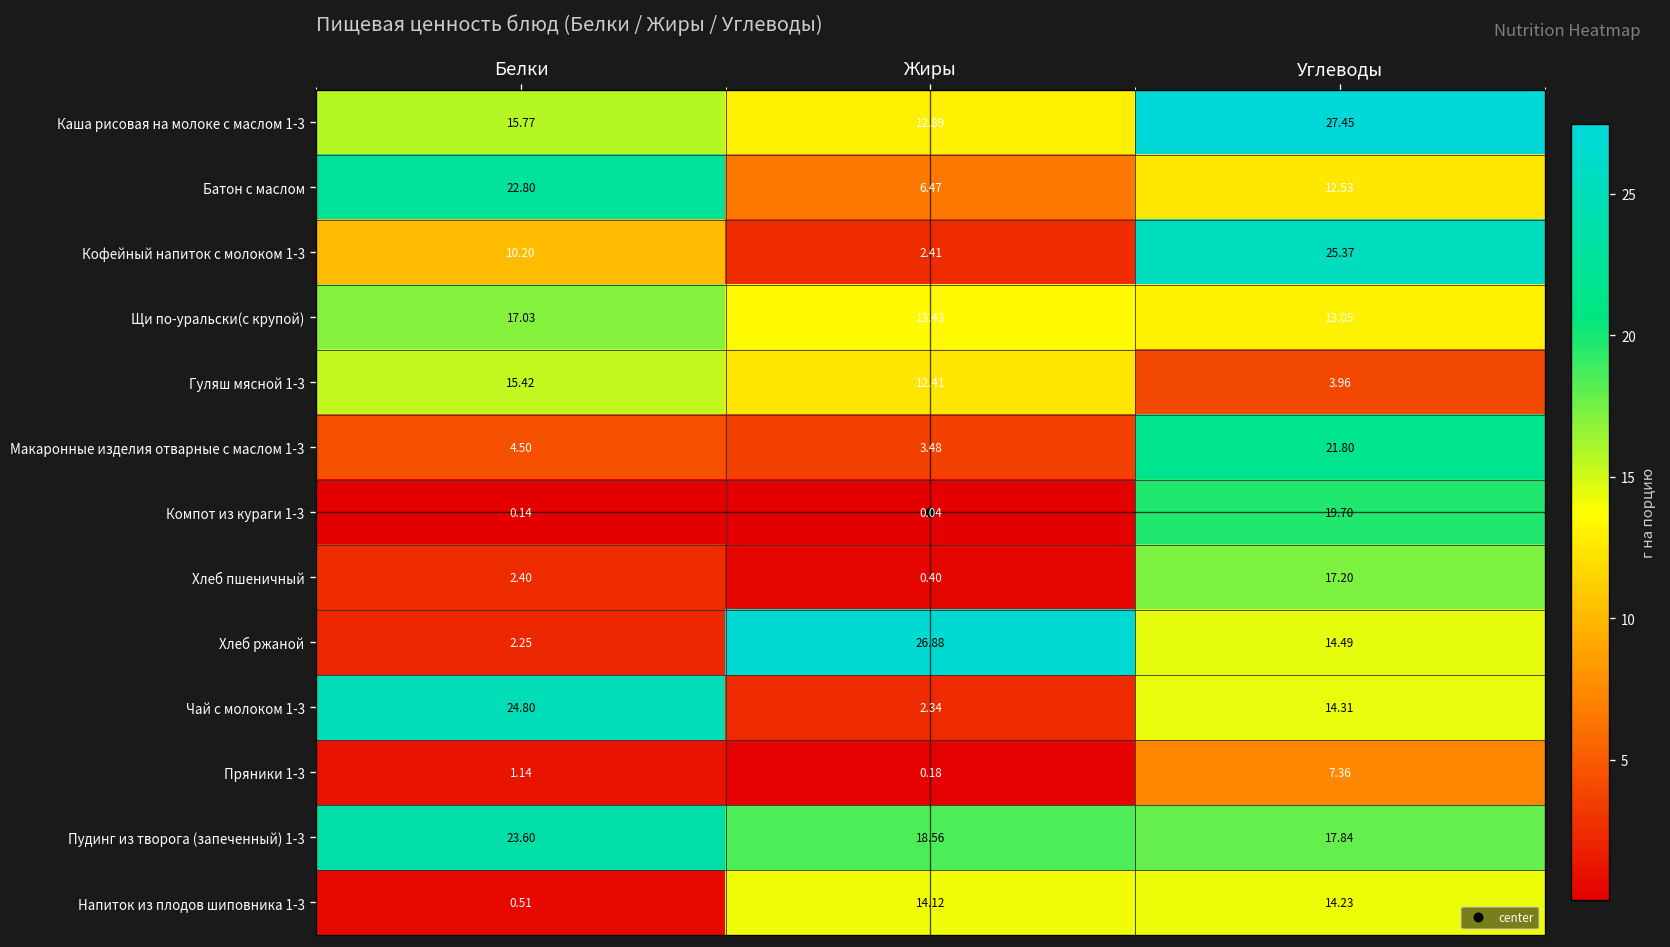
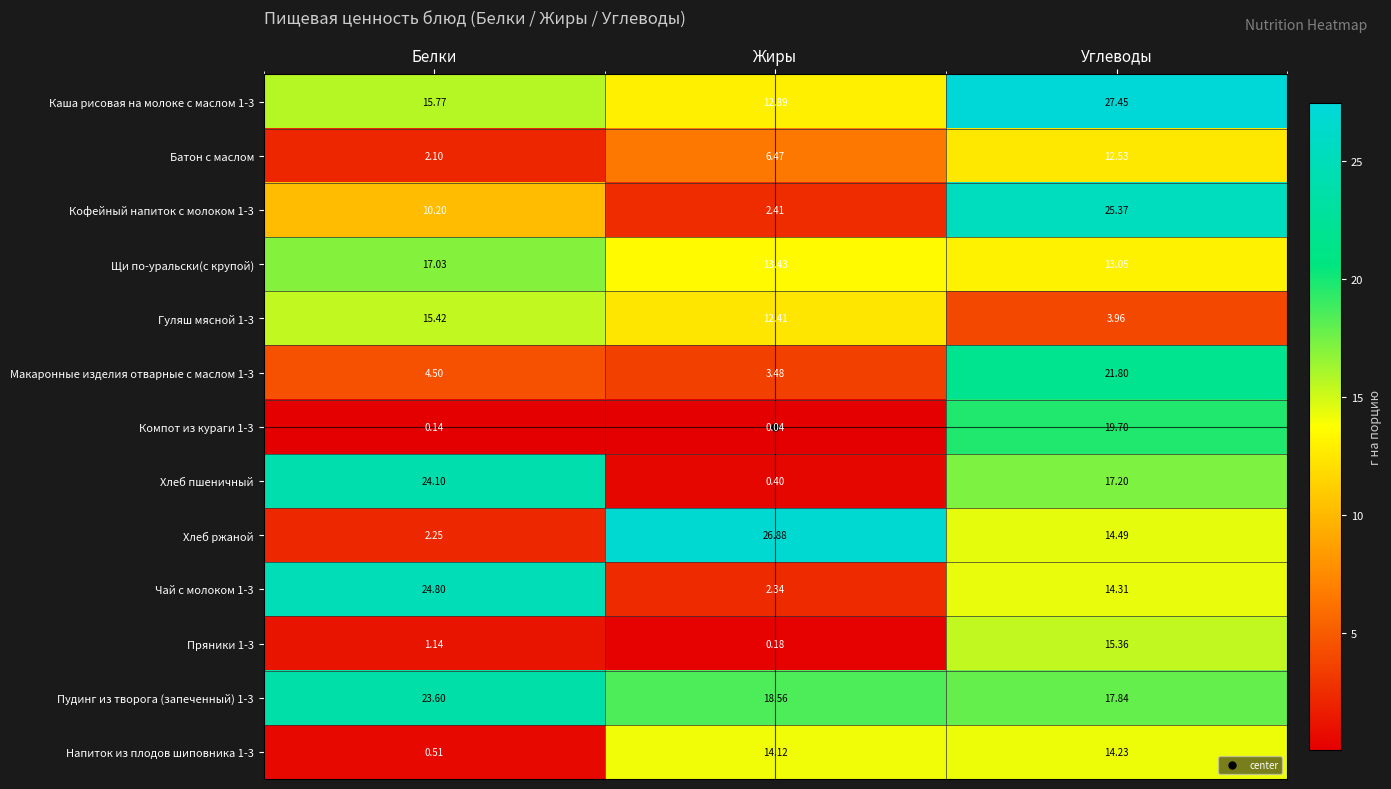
Батон с маслом, Белки: 22.80 -> 2.10
Хлеб пшеничный, Белки: 2.40 -> 24.10
Пряники 1-3, Углеводы: 7.36 -> 15.36
